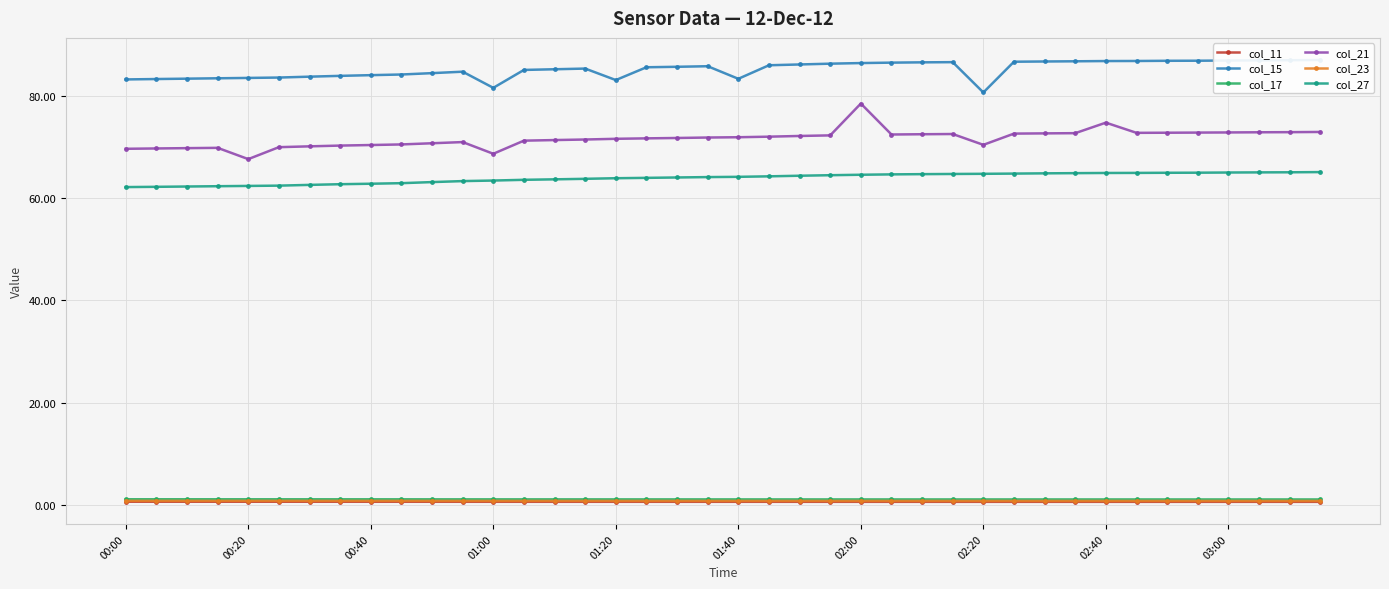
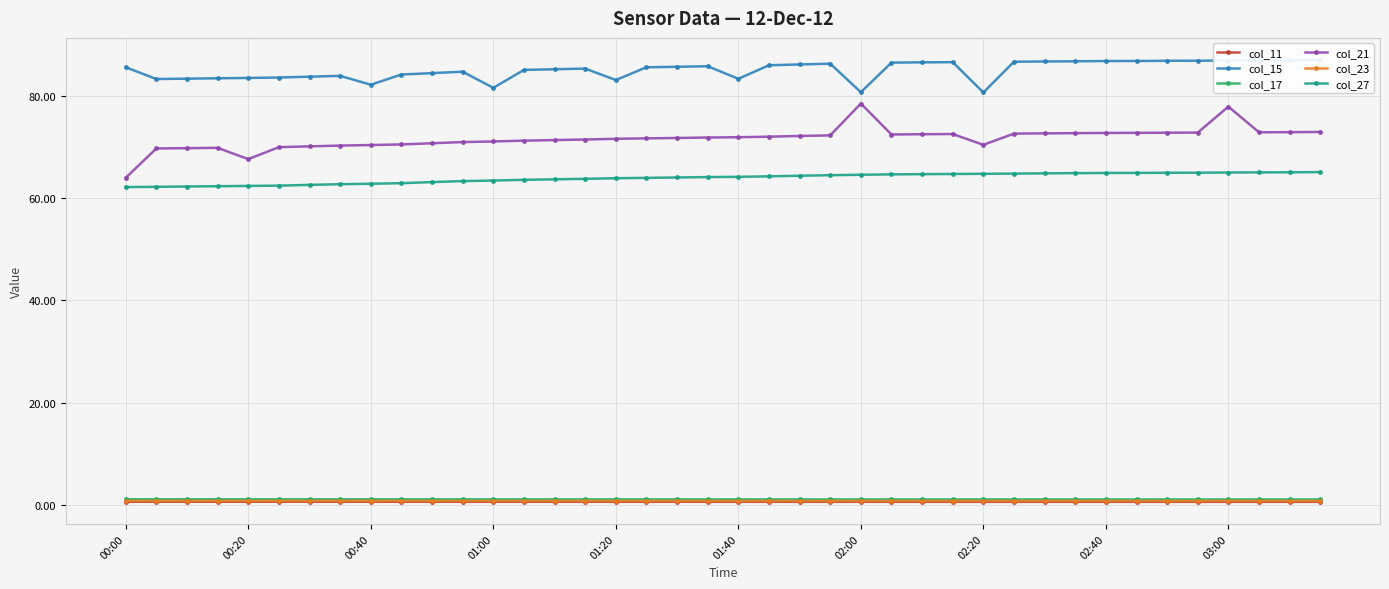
col_15, 00:00: 83 -> 86
col_21, 00:00: 70 -> 64
col_15, 00:40: 84 -> 82
col_21, 01:00: 69 -> 71
col_15, 02:00: 87 -> 81
col_21, 02:40: 75 -> 73
col_21, 03:00: 73 -> 78
